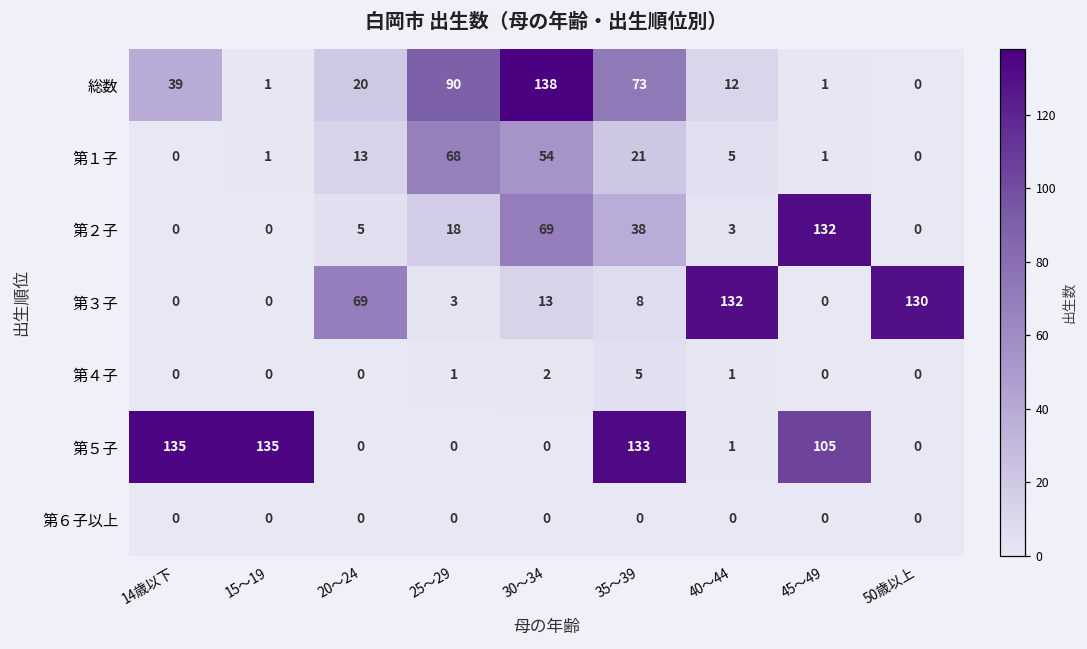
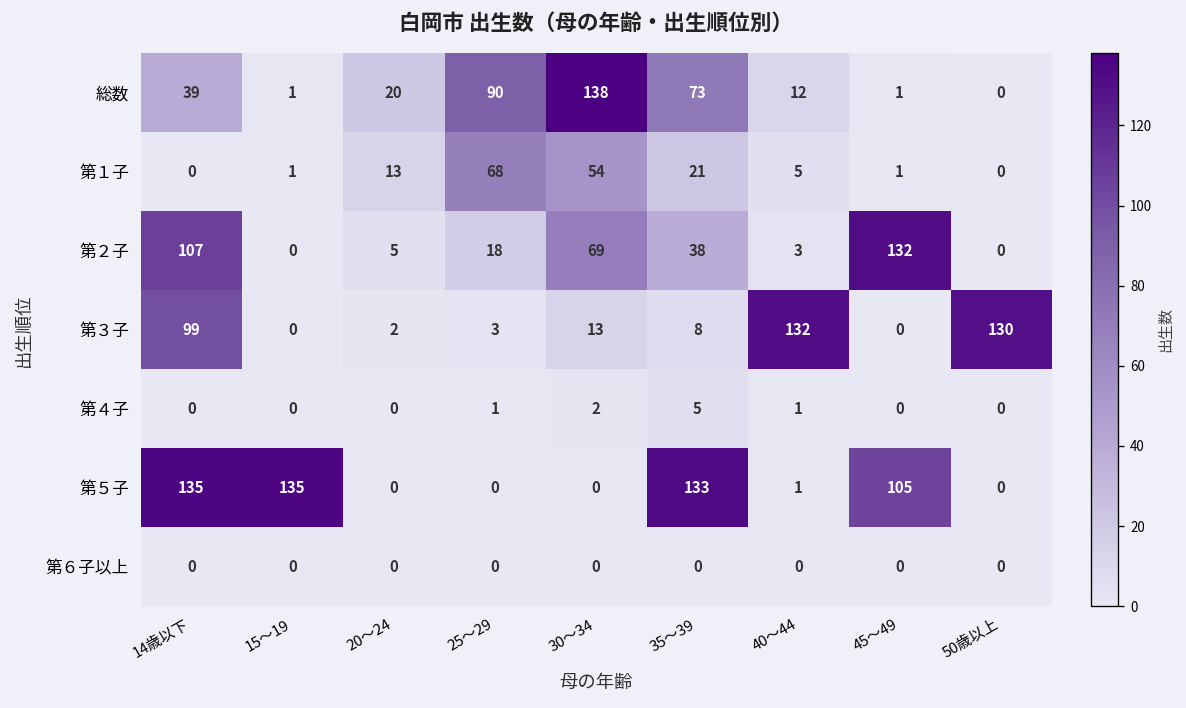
第２子, 14歳以下: 0 -> 107
第３子, 14歳以下: 0 -> 99
第３子, 20～24: 69 -> 2
